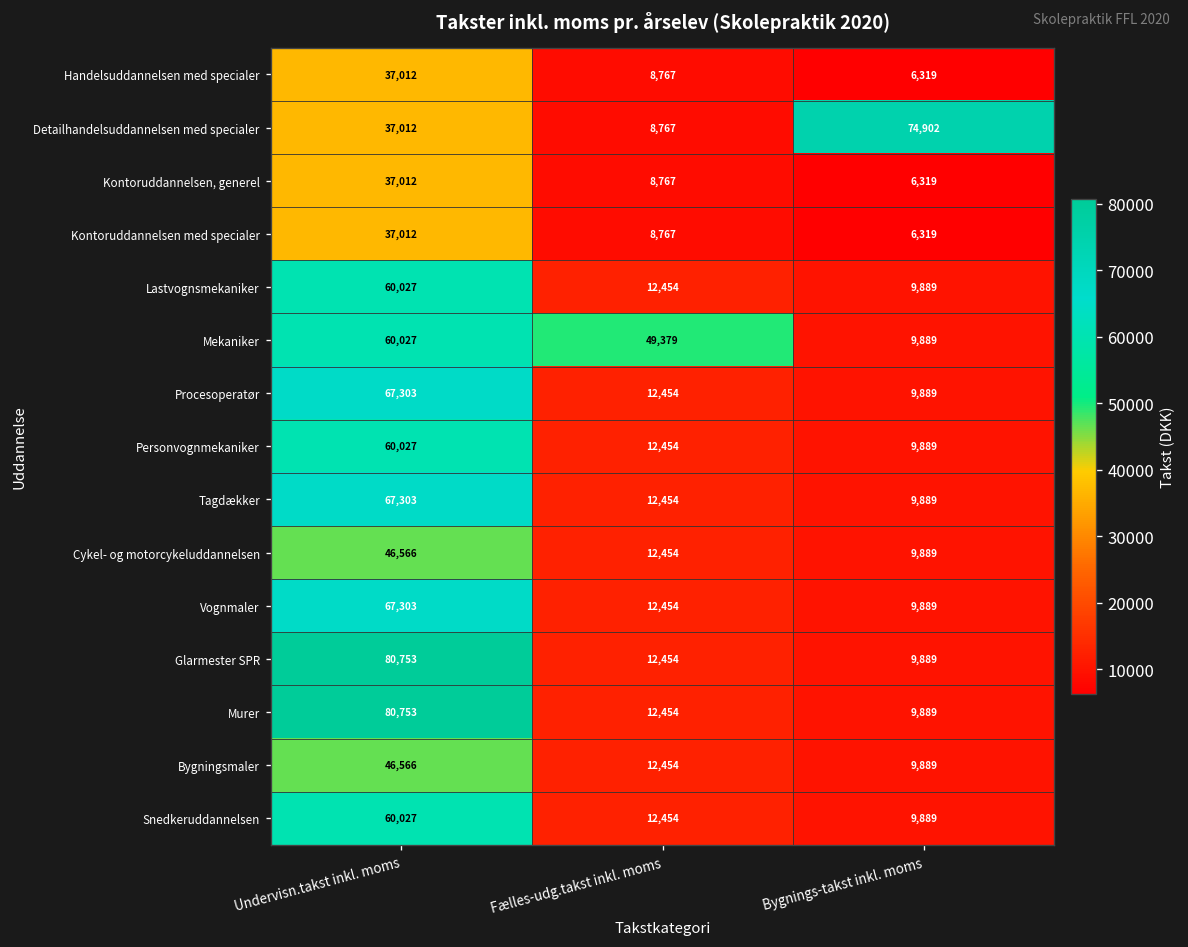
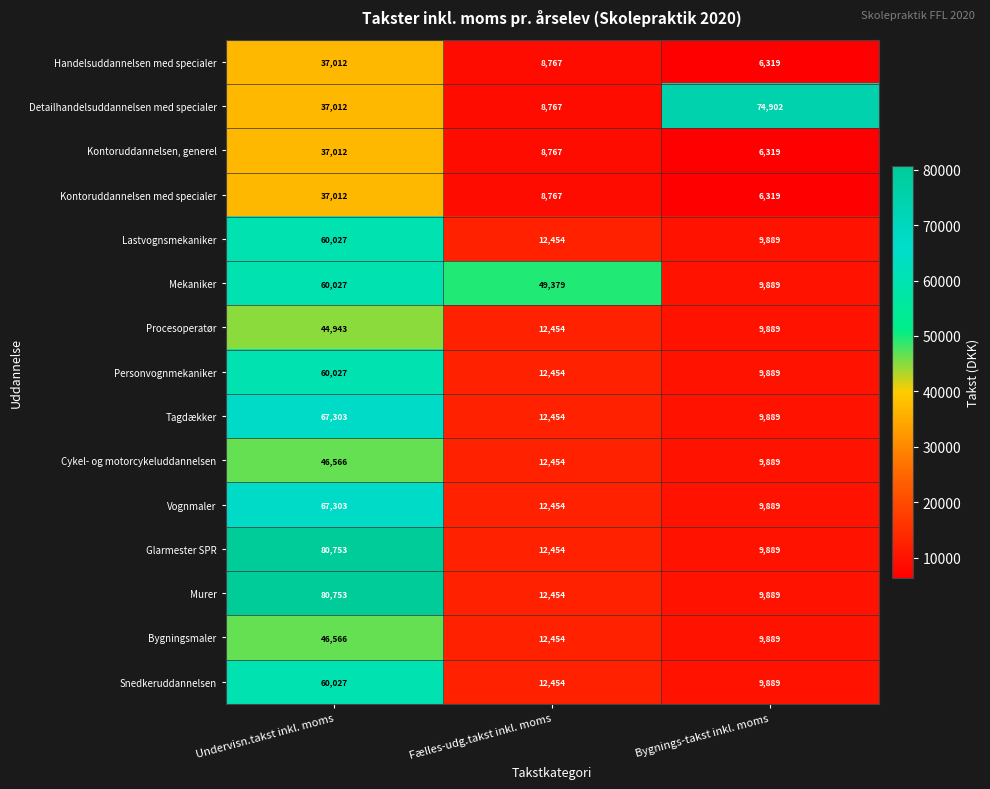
Procesoperatør, Undervisn.takst inkl. moms: 67,303 -> 44,943
